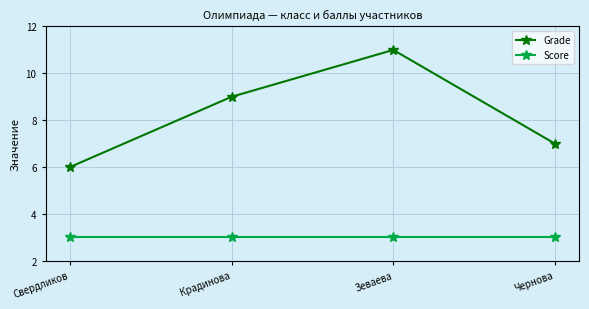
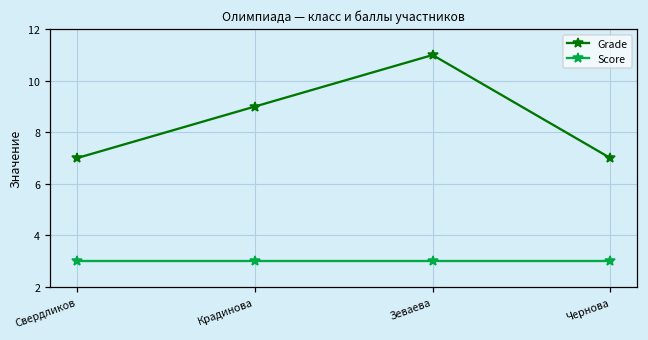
Grade, Свердликов: 6 -> 7
